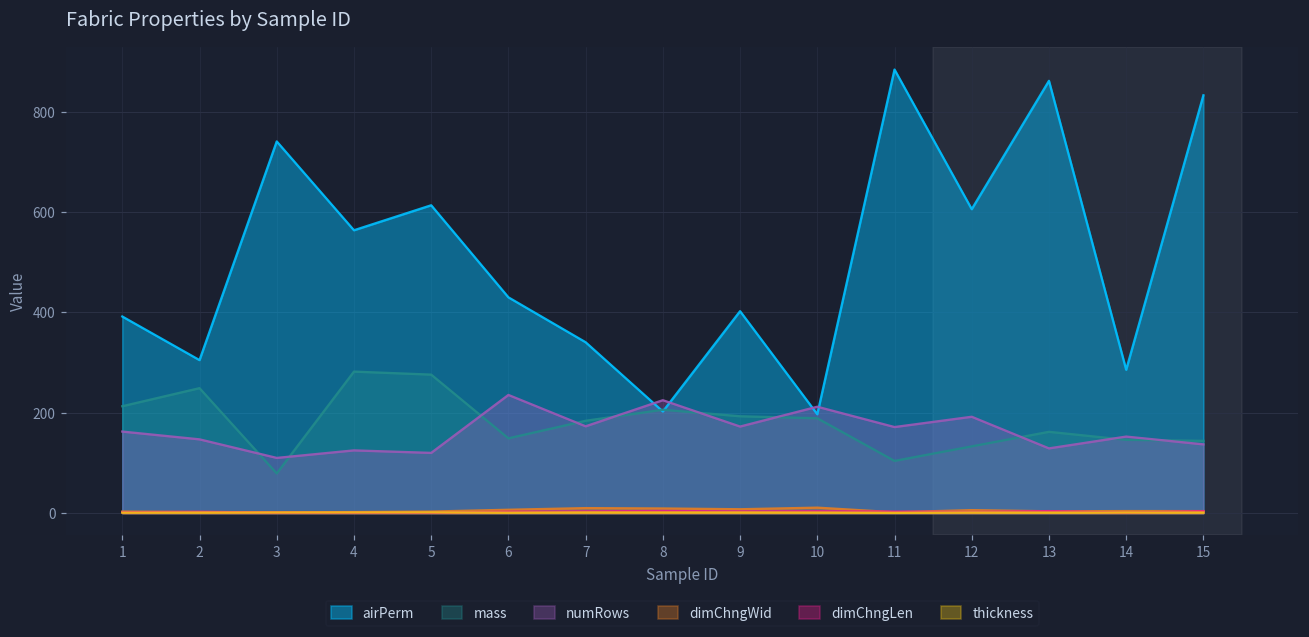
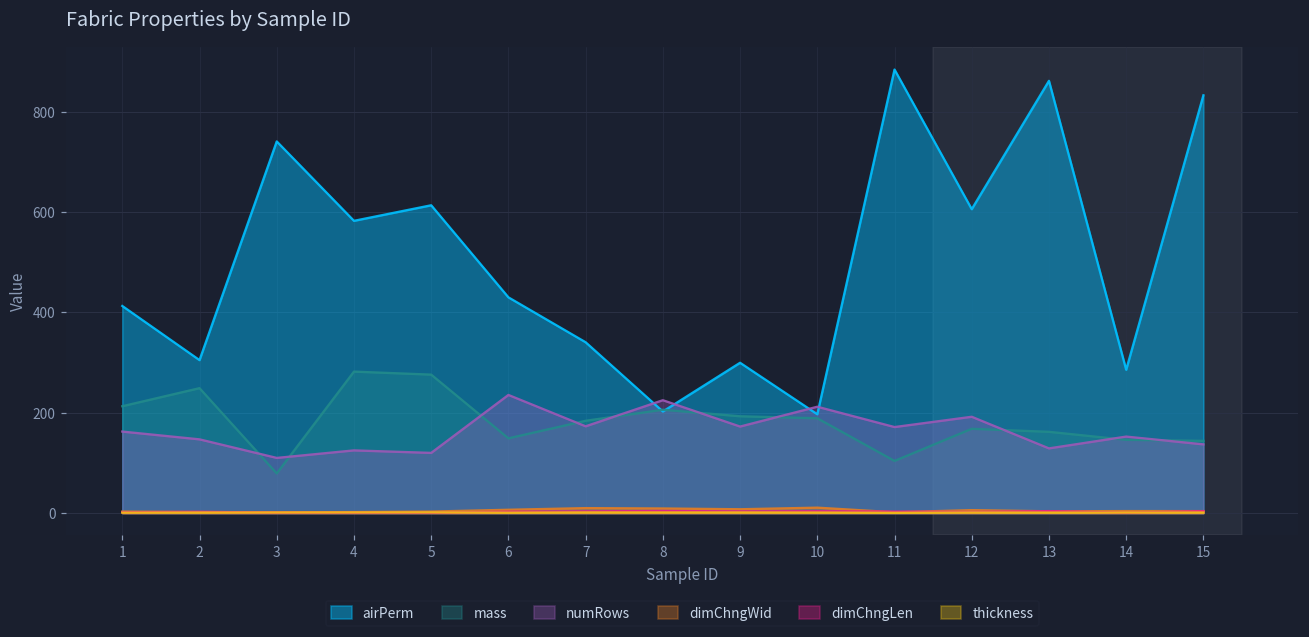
airPerm, 1: 390 -> 410
airPerm, 4: 560 -> 580
airPerm, 9: 400 -> 300
mass, 12: 130 -> 170
